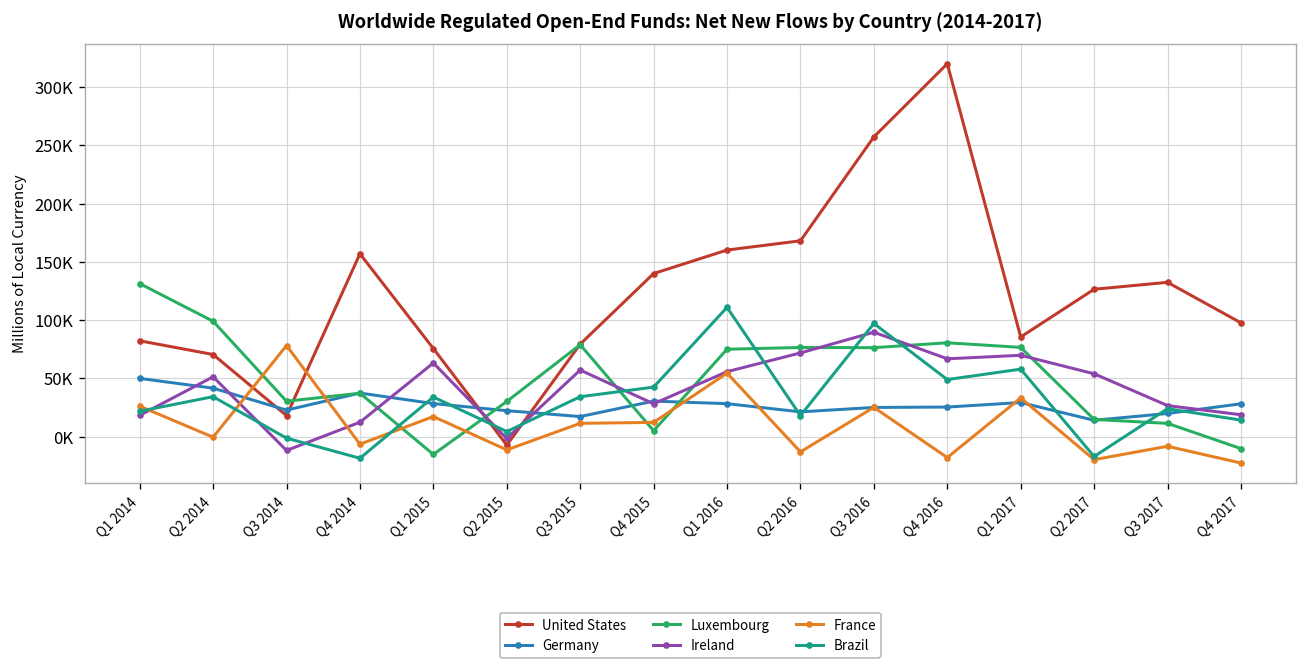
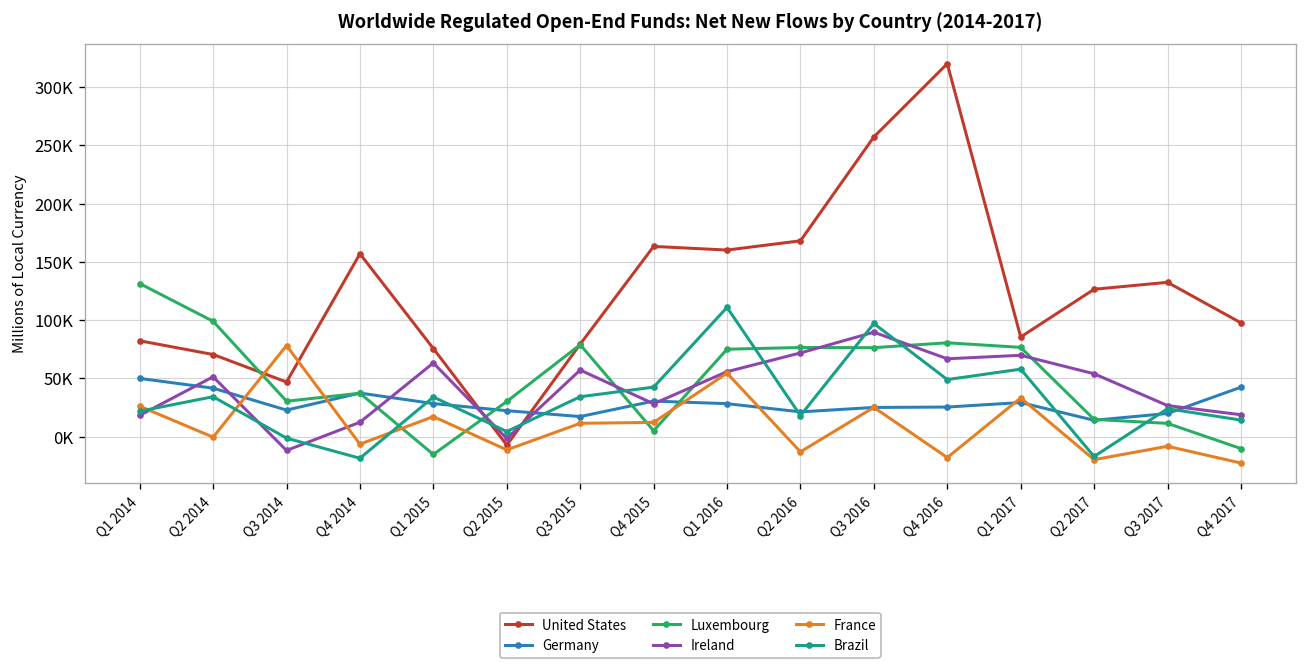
United States, Q3 2014: 20000 -> 50000
United States, Q4 2015: 140000 -> 160000
Germany, Q4 2017: 30000 -> 40000
